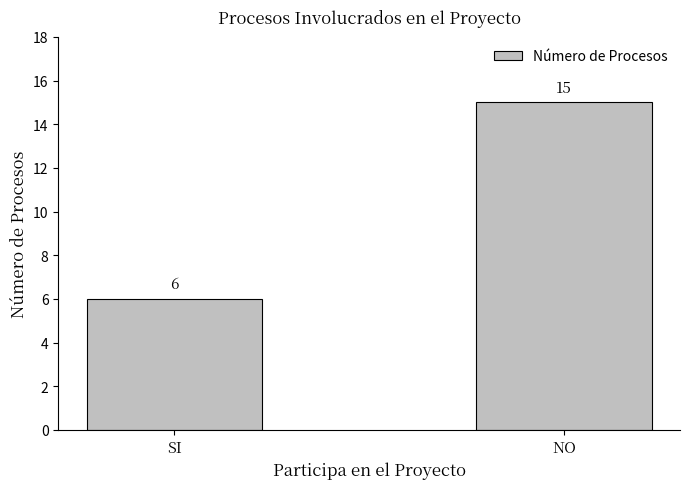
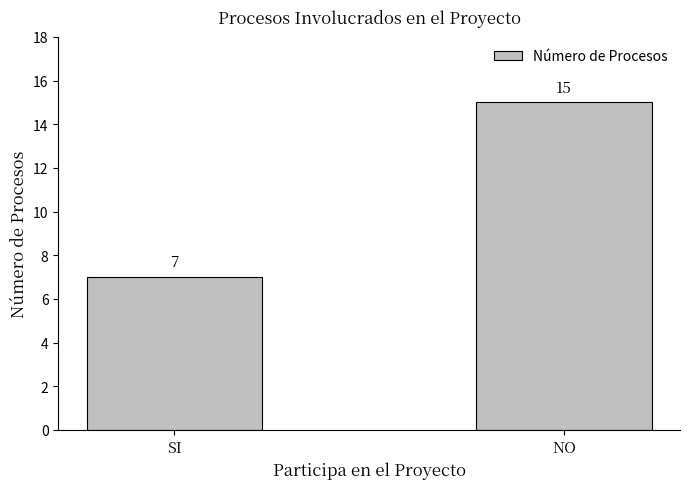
SI: 6 -> 7
